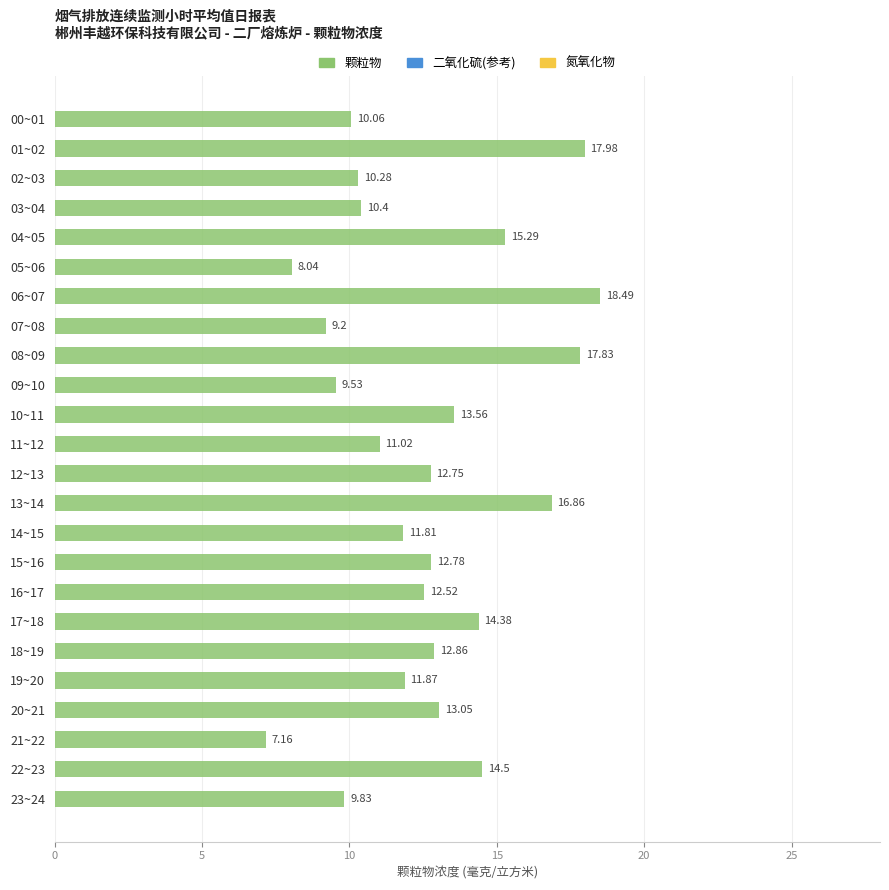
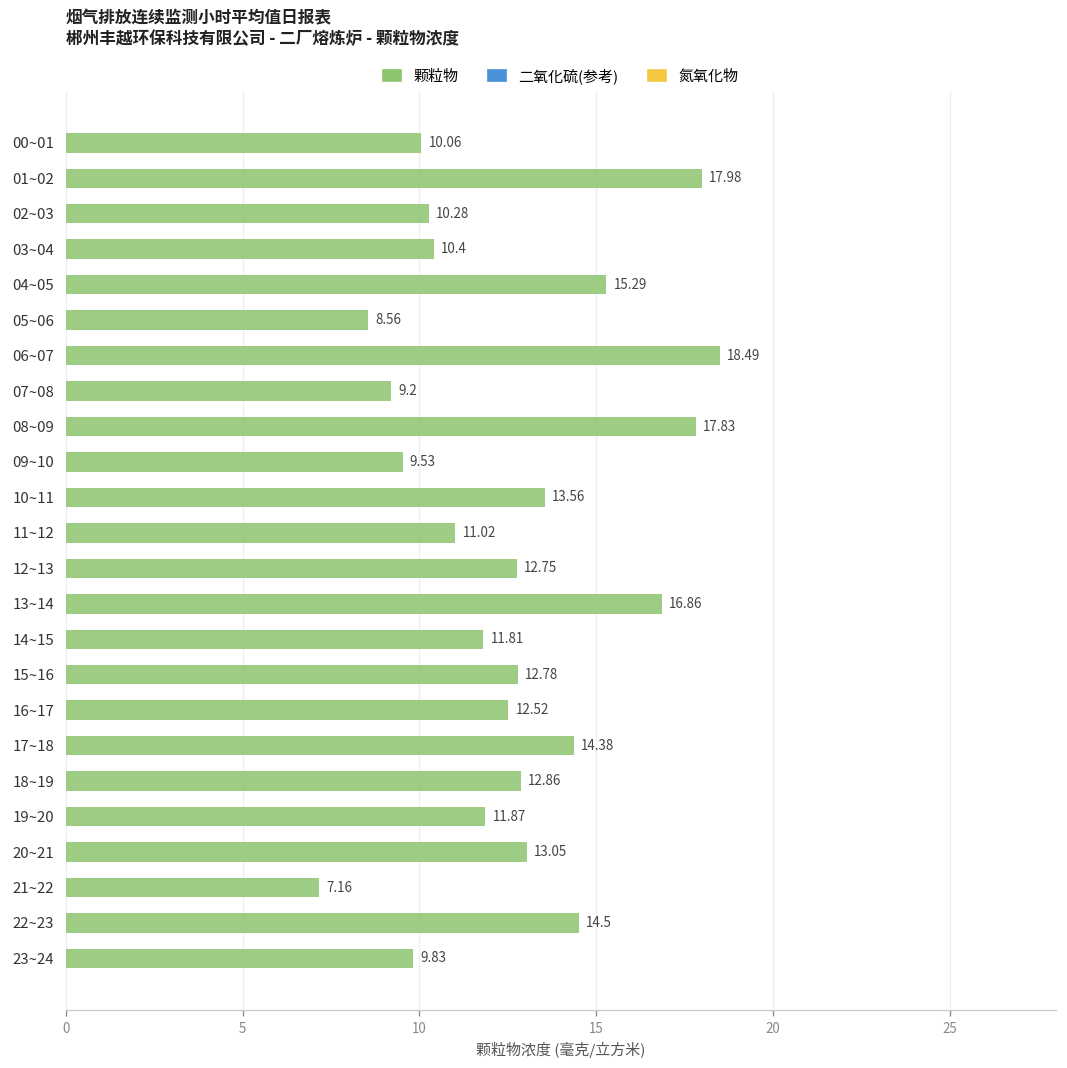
05~06: 8.04 -> 8.56
